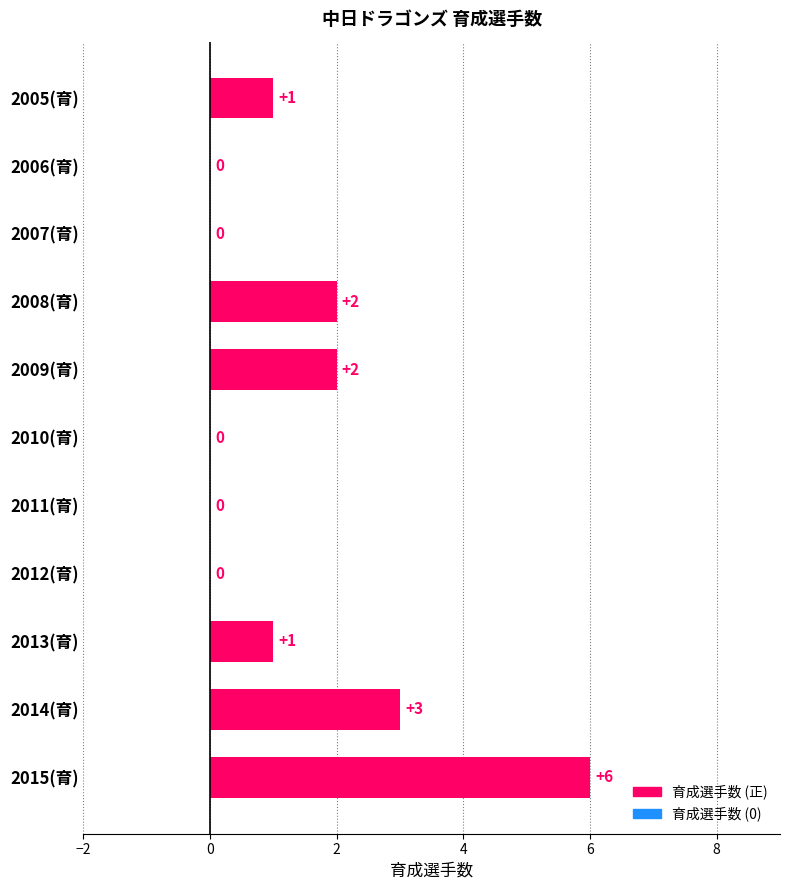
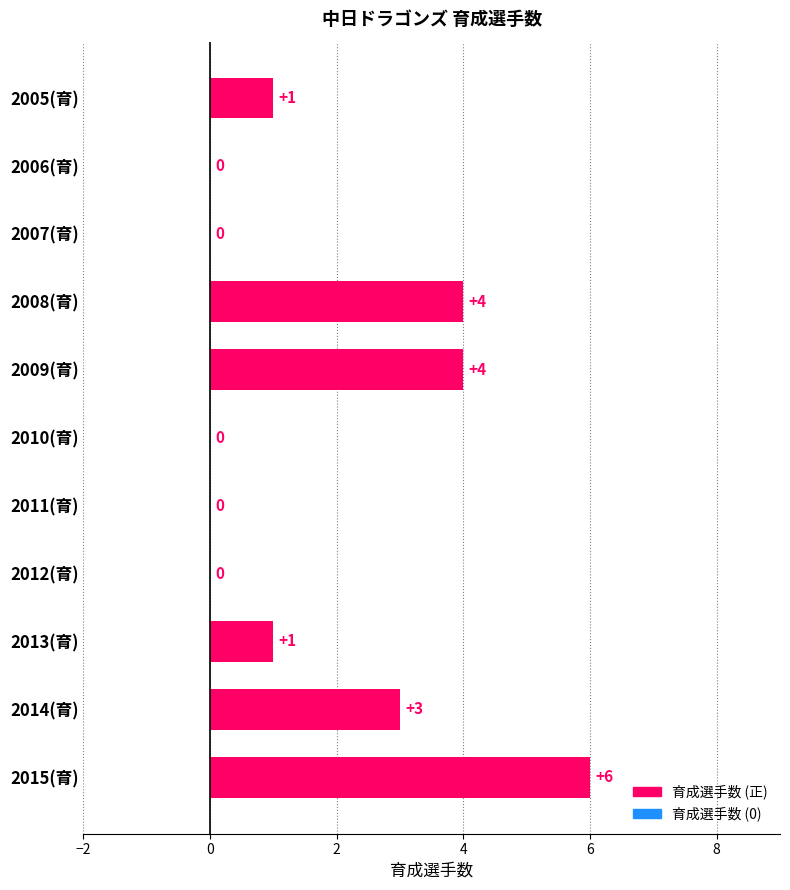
2008(育): +2 -> +4
2009(育): +2 -> +4
